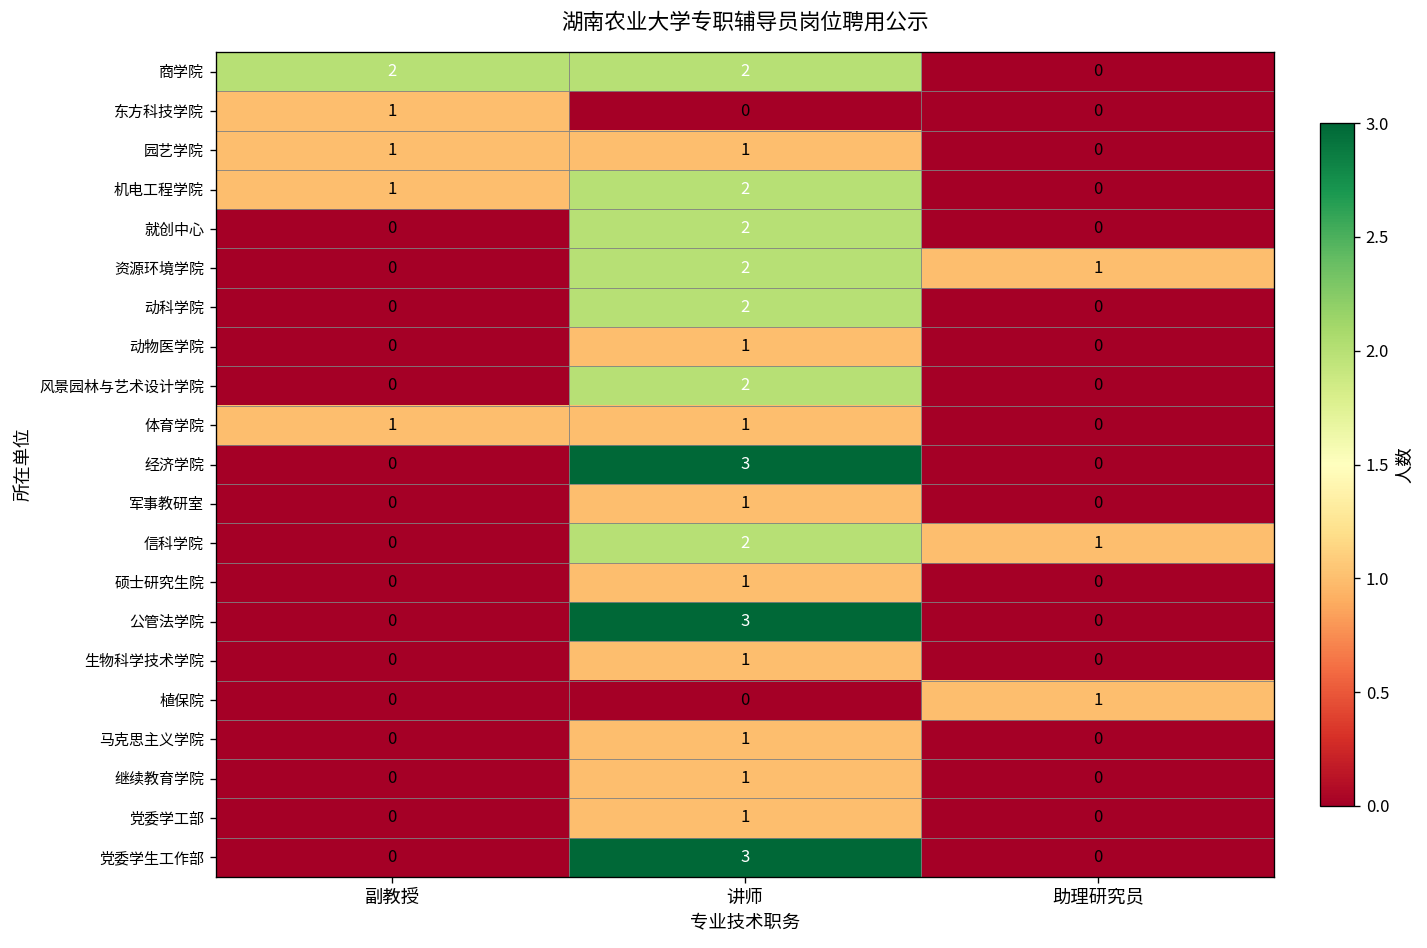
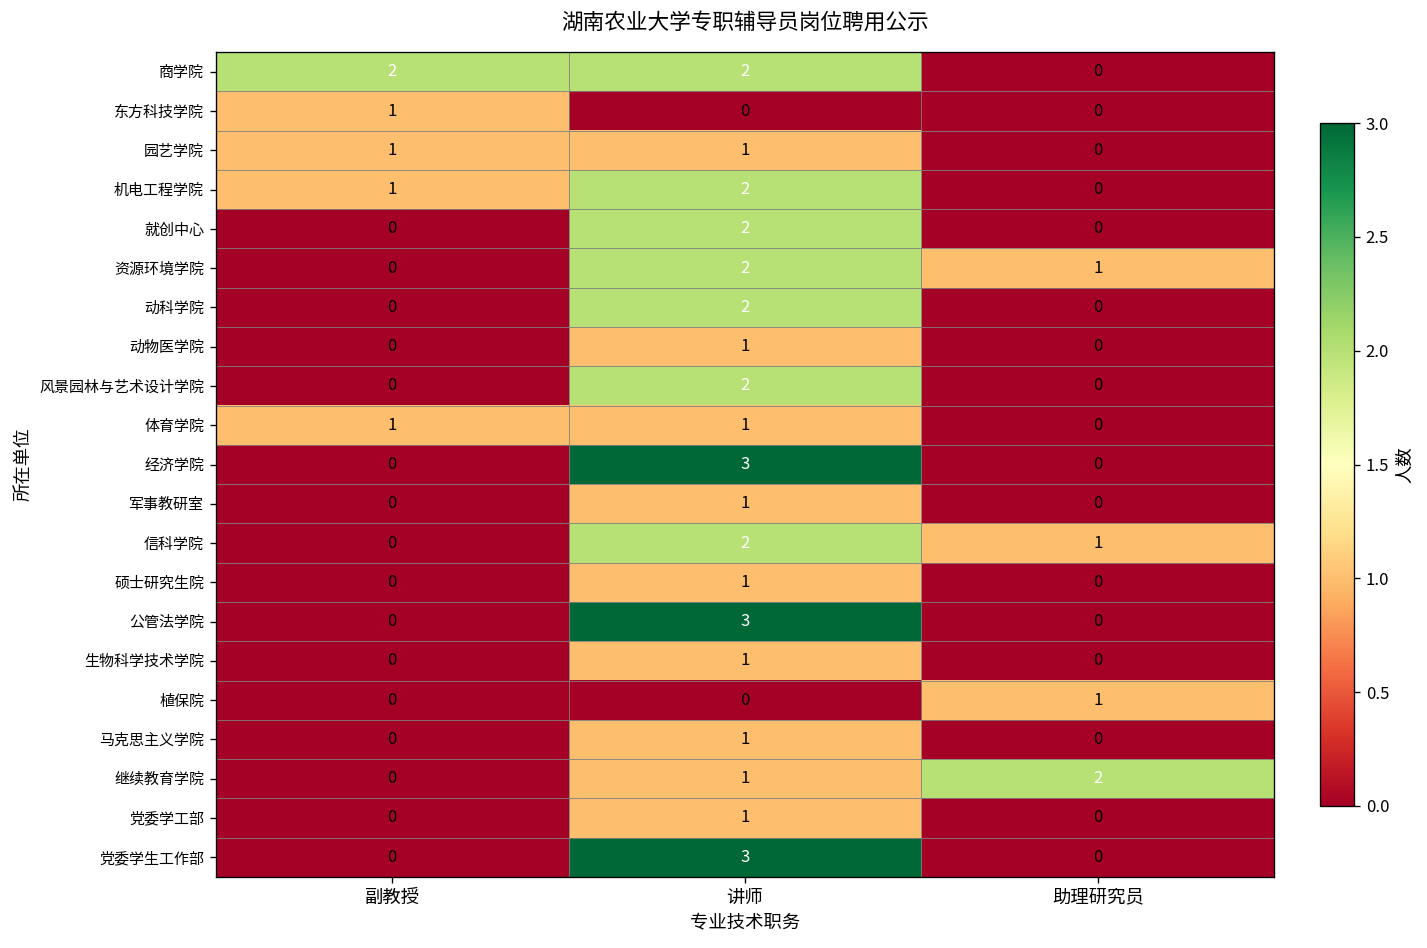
继续教育学院, 助理研究员: 0 -> 2
